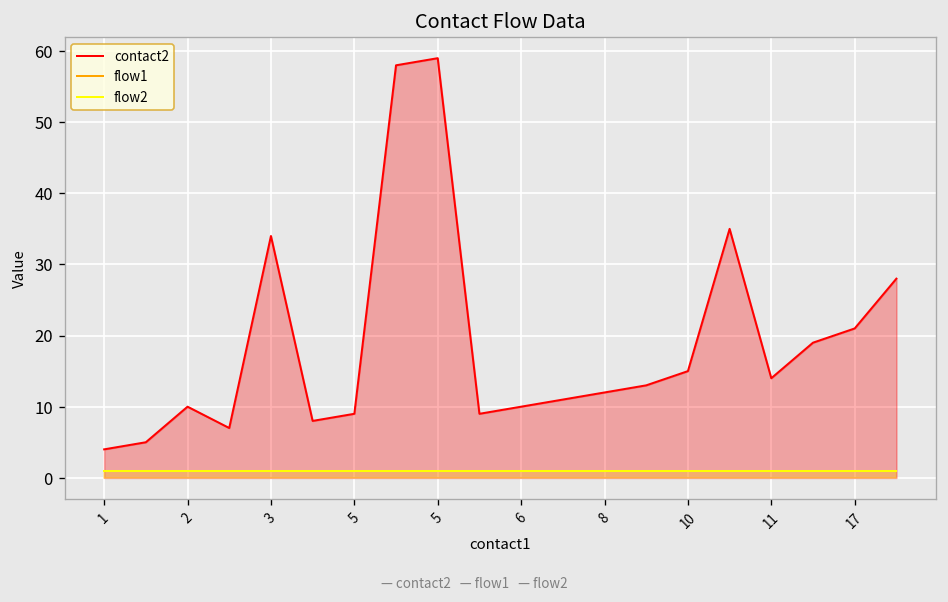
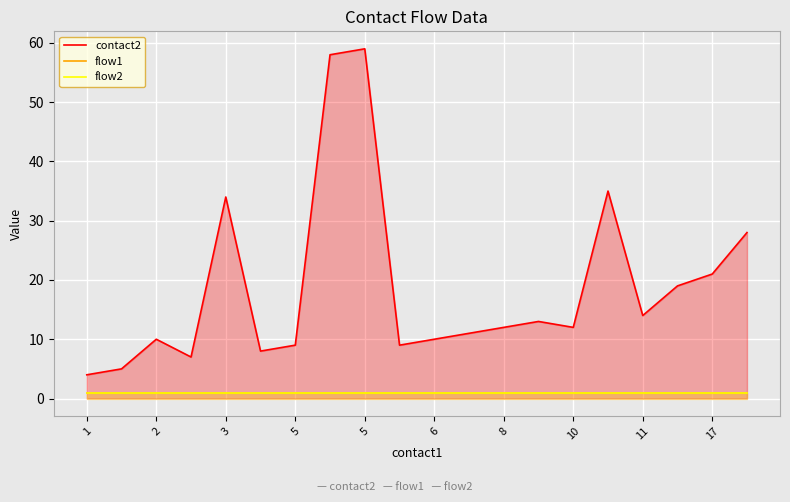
contact2, 10: 15 -> 12
